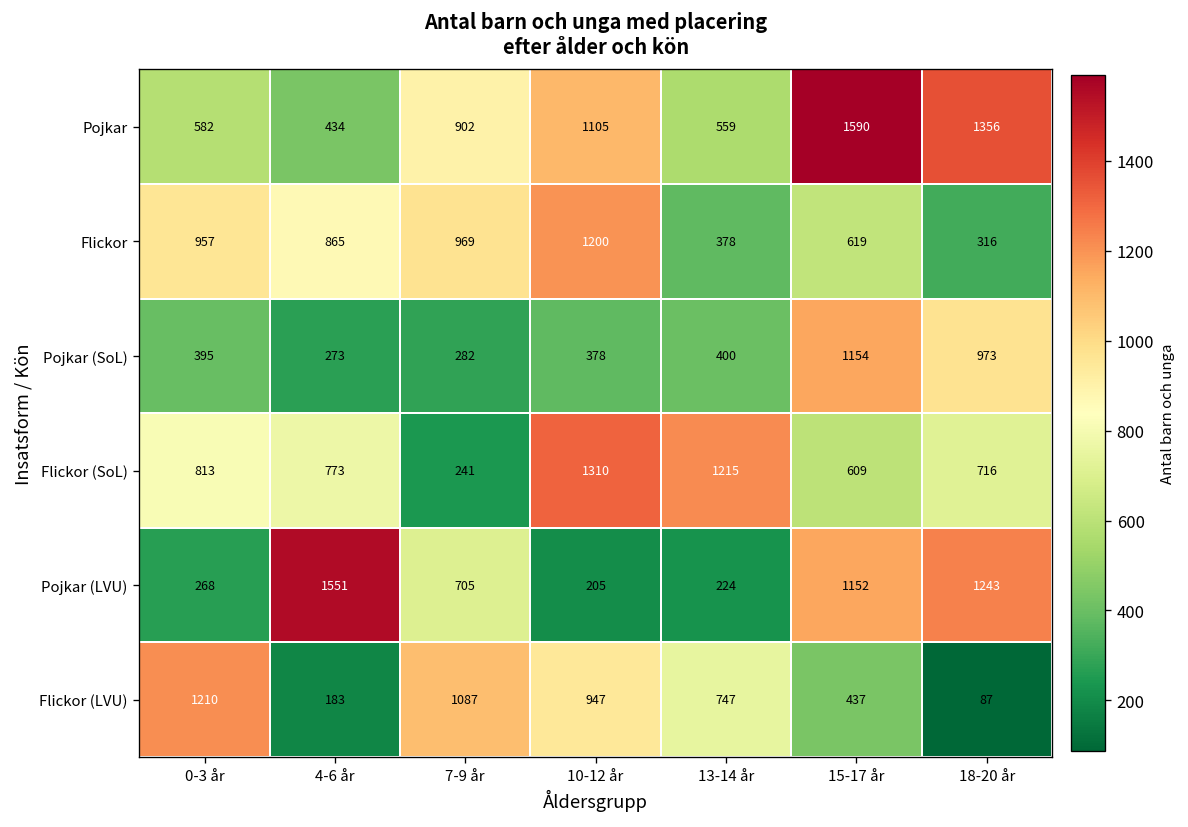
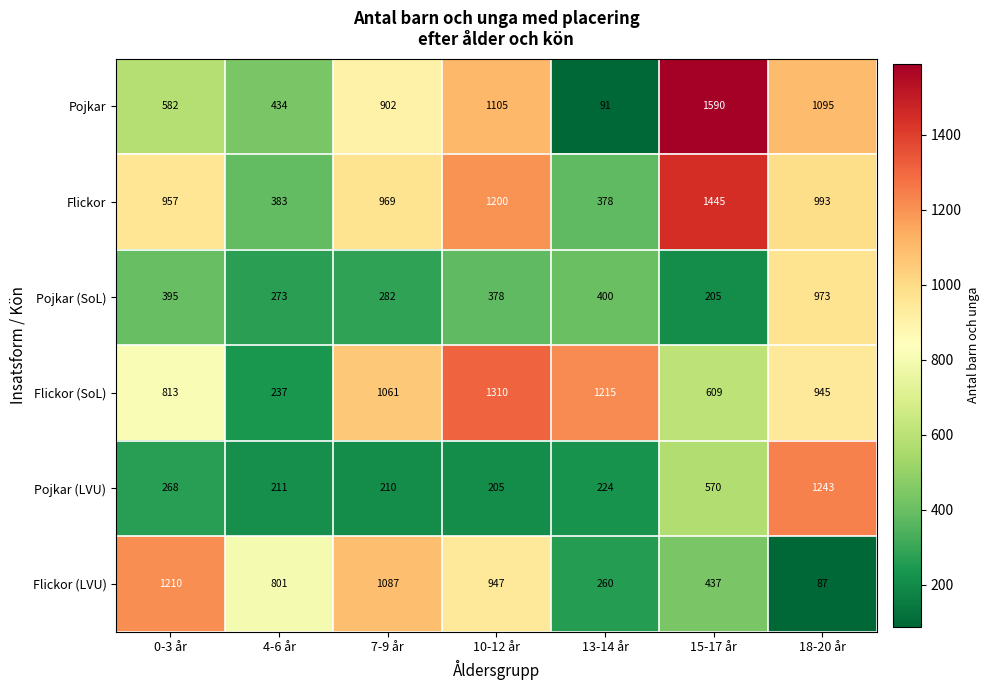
Pojkar, 13-14 år: 559 -> 91
Pojkar, 18-20 år: 1356 -> 1095
Flickor, 4-6 år: 865 -> 383
Flickor, 15-17 år: 619 -> 1445
Flickor, 18-20 år: 316 -> 993
Pojkar (SoL), 15-17 år: 1154 -> 205
Flickor (SoL), 4-6 år: 773 -> 237
Flickor (SoL), 7-9 år: 241 -> 1061
Flickor (SoL), 18-20 år: 716 -> 945
Pojkar (LVU), 4-6 år: 1551 -> 211
Pojkar (LVU), 7-9 år: 705 -> 210
Pojkar (LVU), 15-17 år: 1152 -> 570
Flickor (LVU), 4-6 år: 183 -> 801
Flickor (LVU), 13-14 år: 747 -> 260
